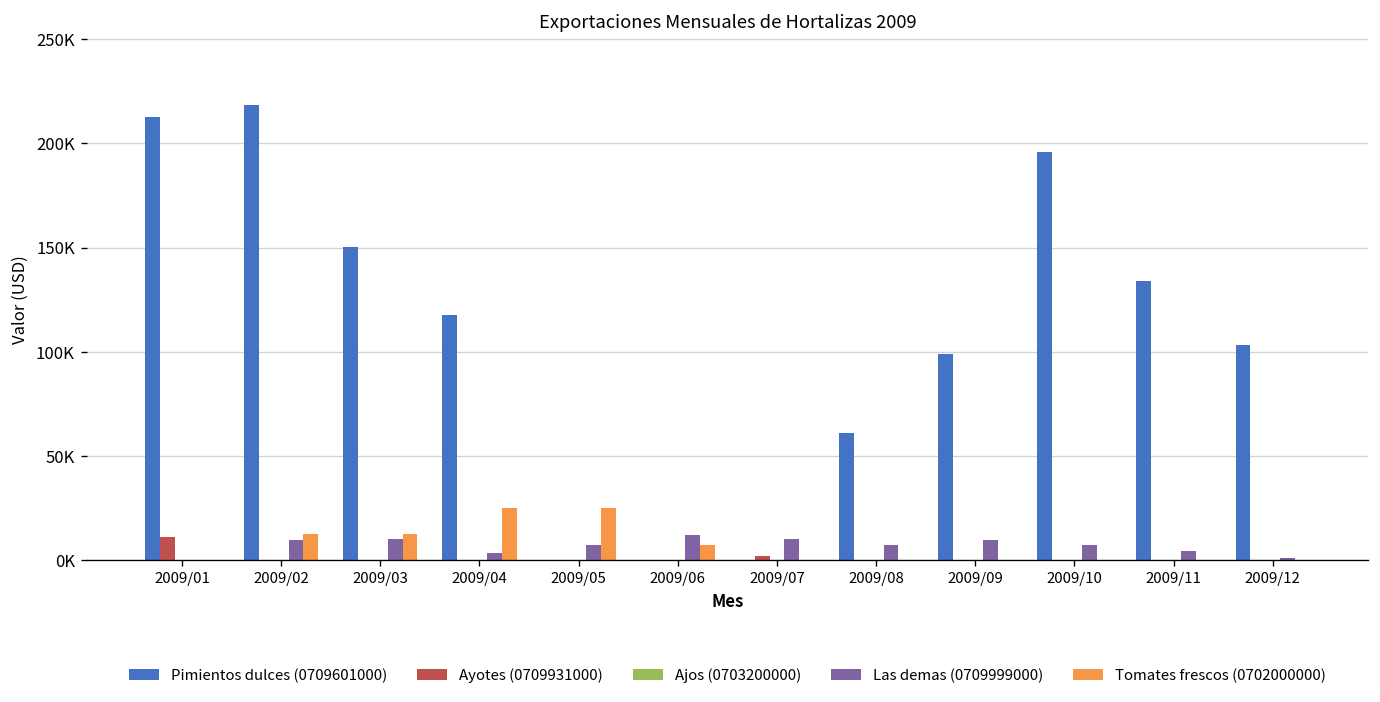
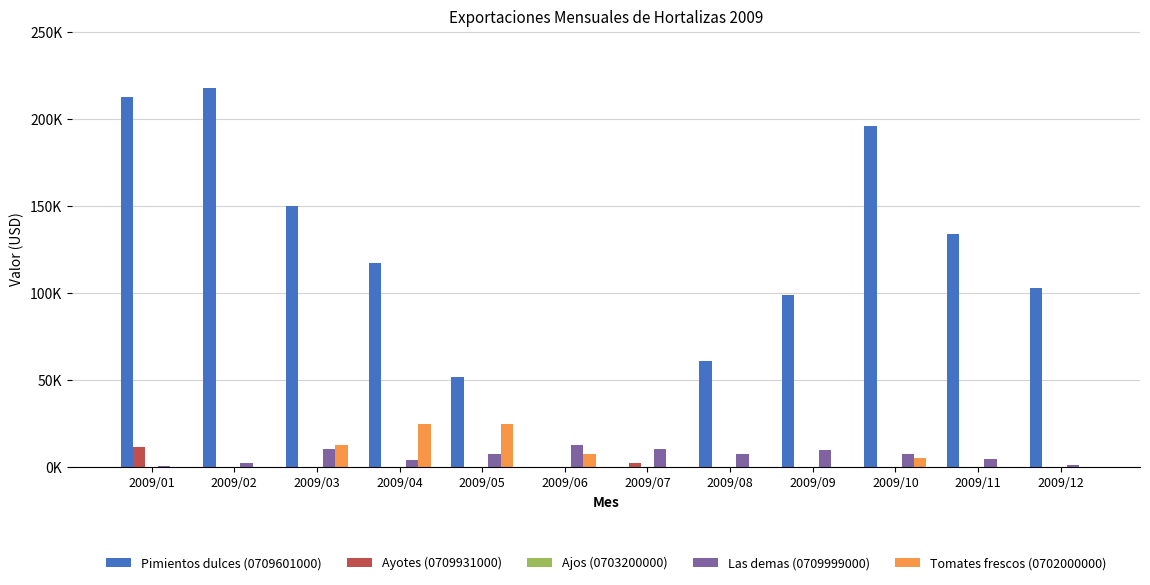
Las demas (0709999000), 2009/02: 10000 -> 3000
Tomates frescos (0702000000), 2009/02: 13000 -> 0
Pimientos dulces (0709601000), 2009/05: 0 -> 52000
Tomates frescos (0702000000), 2009/10: 0 -> 5000
